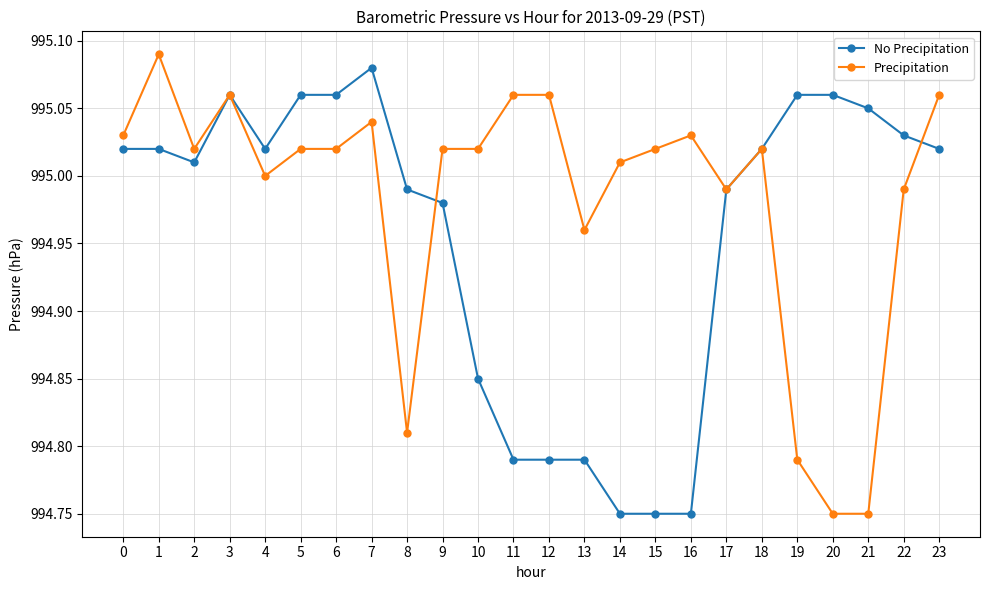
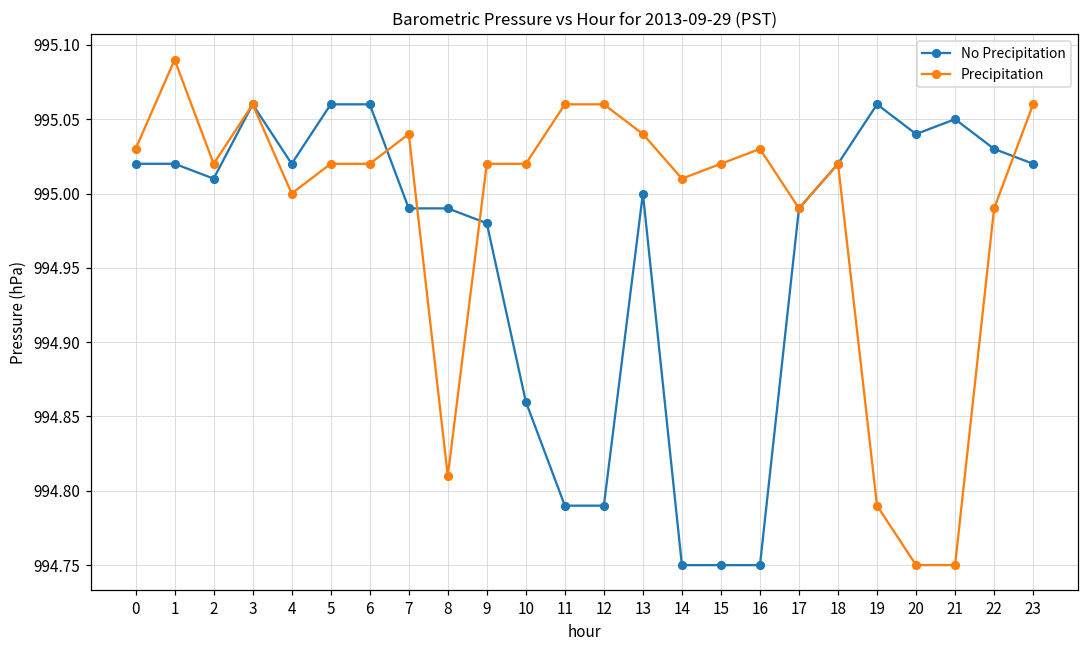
No Precipitation, 7: 995.08 -> 994.99
No Precipitation, 10: 994.85 -> 994.86
No Precipitation, 13: 994.79 -> 995.00
Precipitation, 13: 994.96 -> 995.04
No Precipitation, 20: 995.06 -> 995.04
